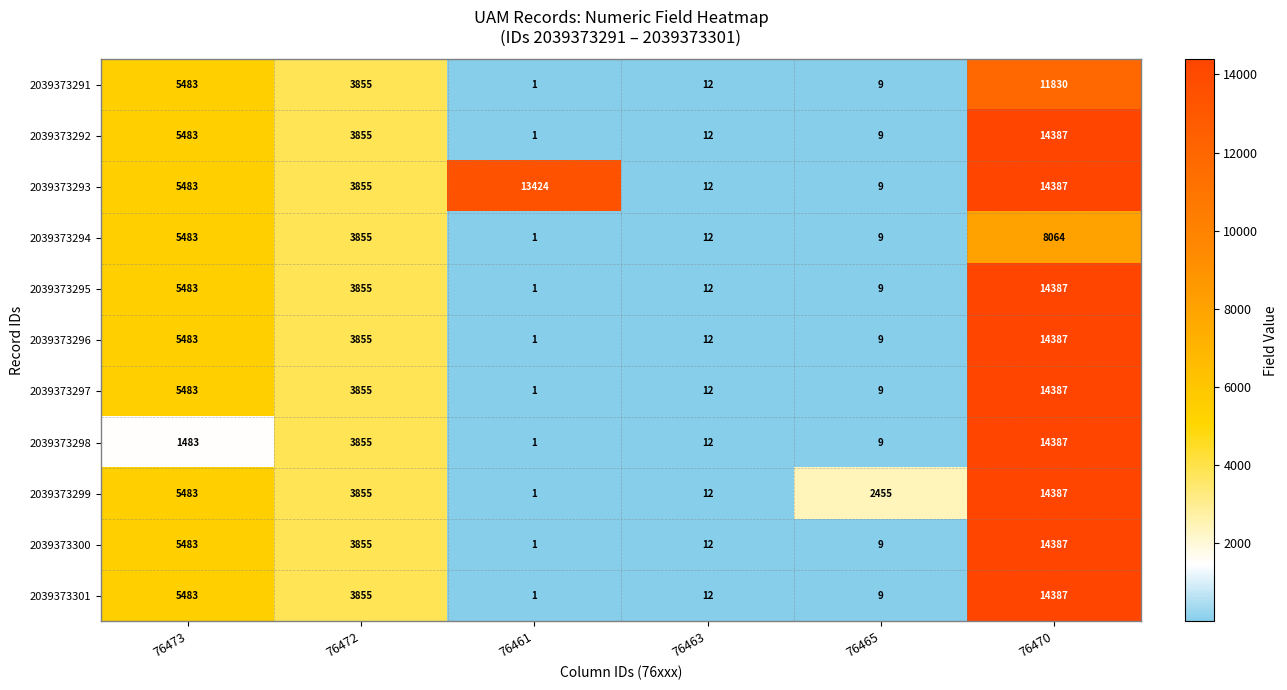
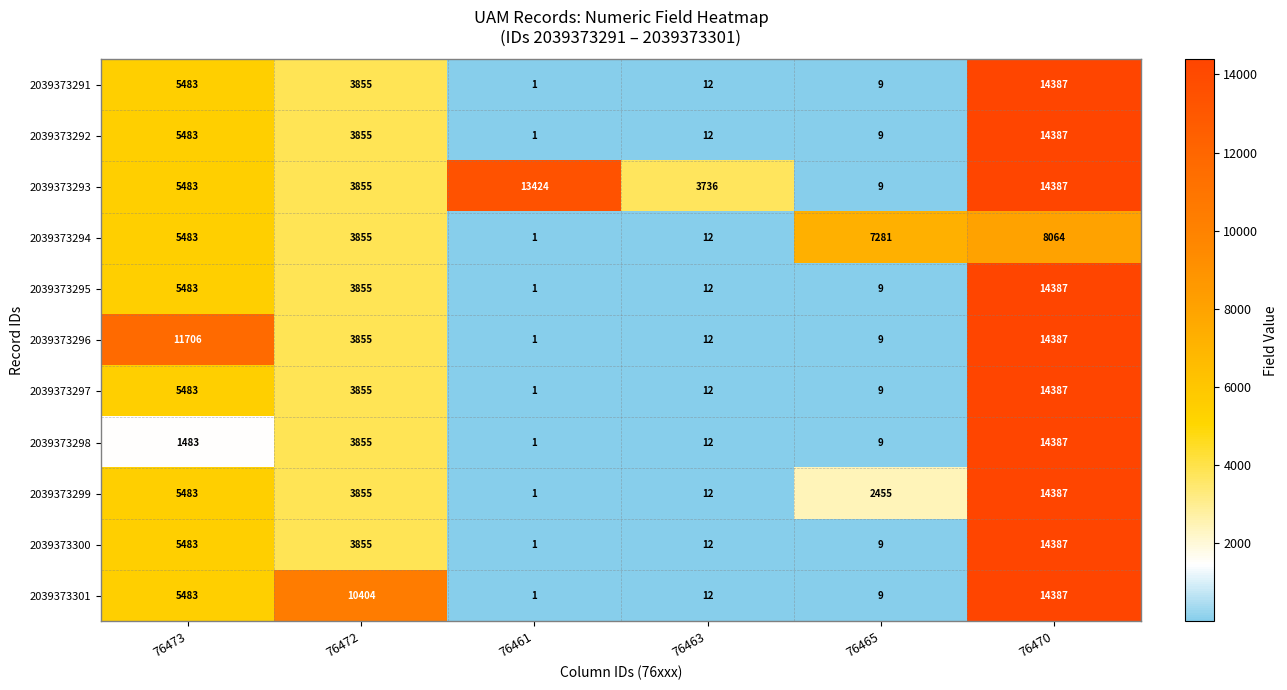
2039373291, 76470: 11830 -> 14387
2039373293, 76463: 12 -> 3736
2039373294, 76465: 9 -> 7281
2039373296, 76473: 5483 -> 11706
2039373301, 76472: 3855 -> 10404
